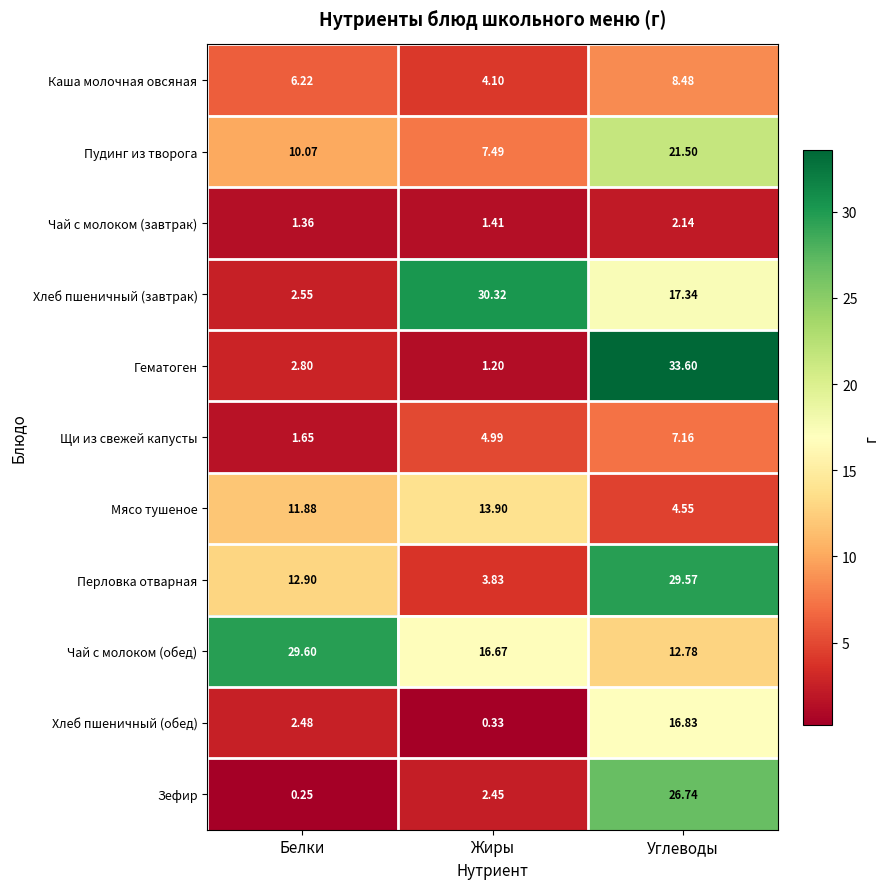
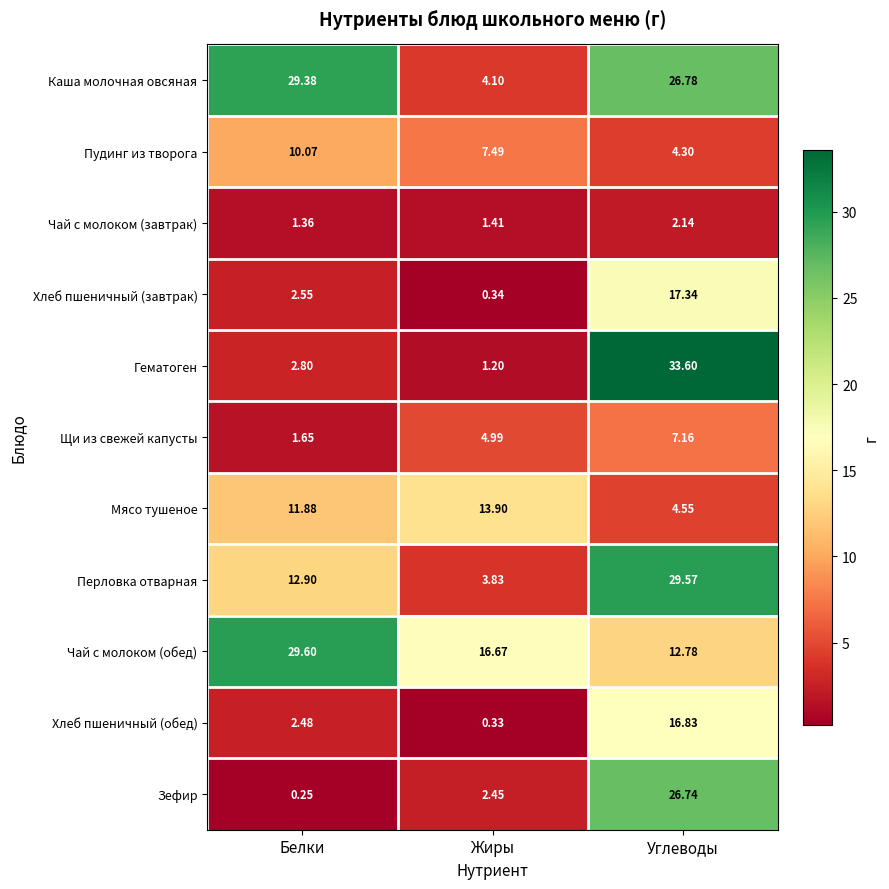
Каша молочная овсяная, Белки: 6.22 -> 29.38
Каша молочная овсяная, Углеводы: 8.48 -> 26.78
Пудинг из творога, Углеводы: 21.50 -> 4.30
Хлеб пшеничный (завтрак), Жиры: 30.32 -> 0.34
